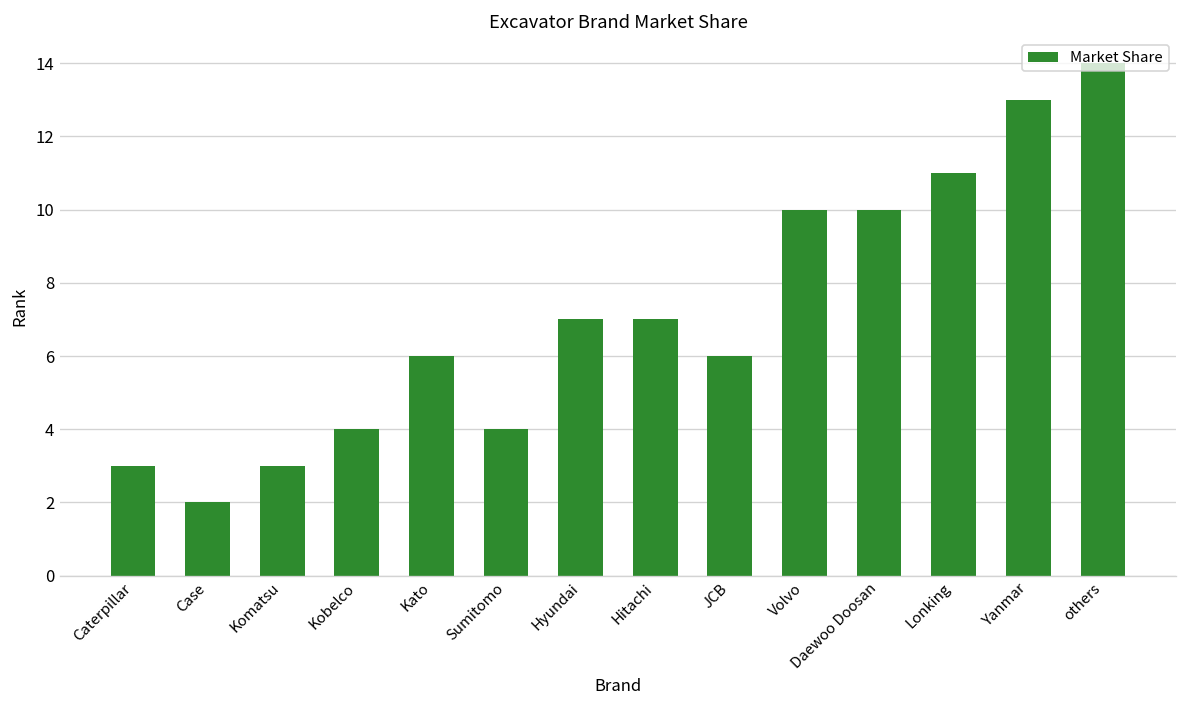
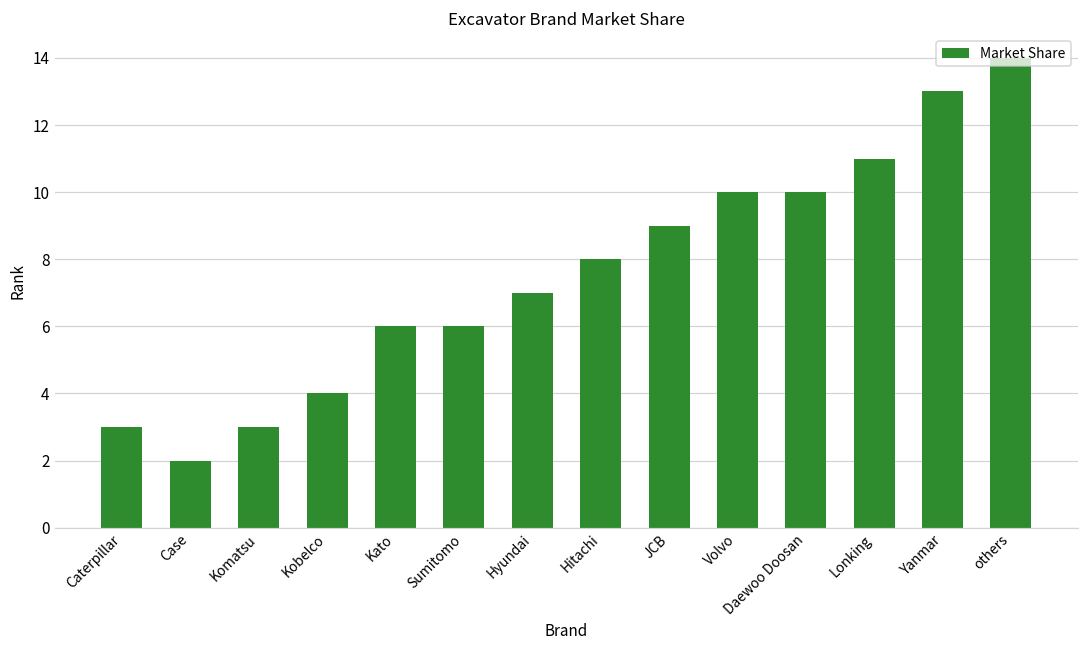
Sumitomo: 4 -> 6
Hitachi: 7 -> 8
JCB: 6 -> 9
